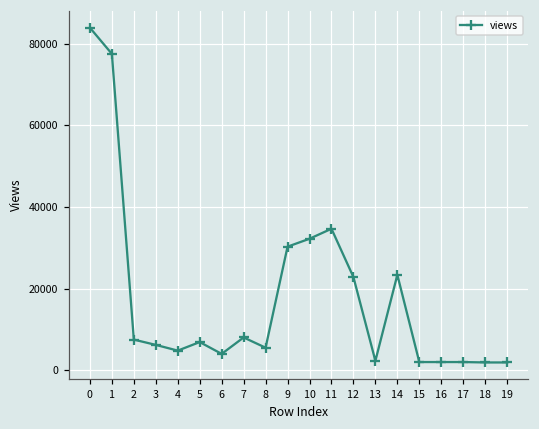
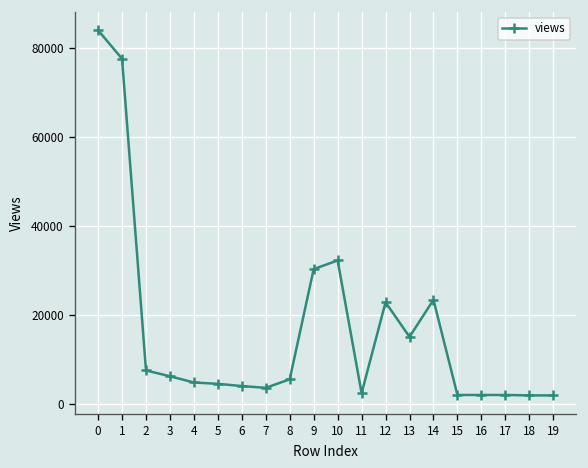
5: 7000 -> 5000
7: 8000 -> 4000
11: 35000 -> 2000
13: 2000 -> 15000
